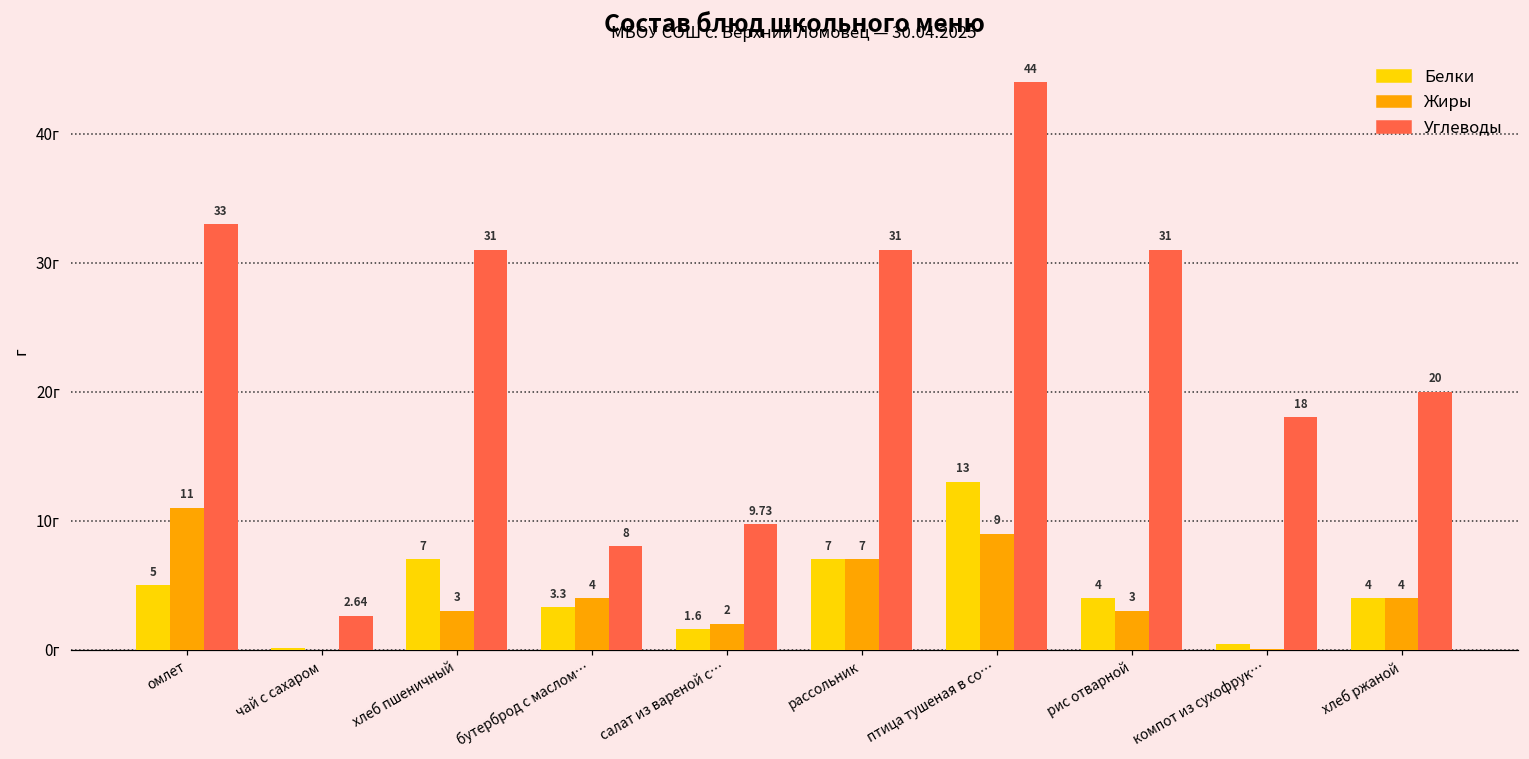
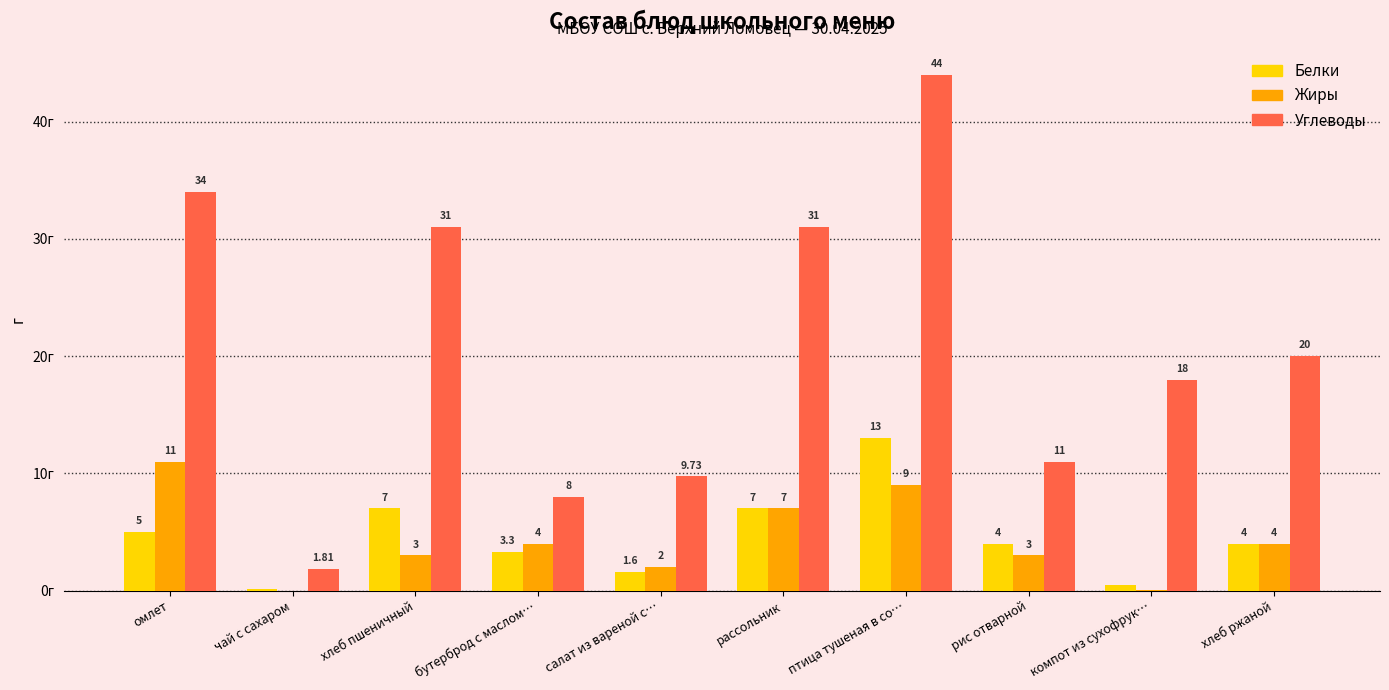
Углеводы, омлет: 33 -> 34
Углеводы, чай с сахаром: 2.64 -> 1.81
Углеводы, рис отварной: 31 -> 11
